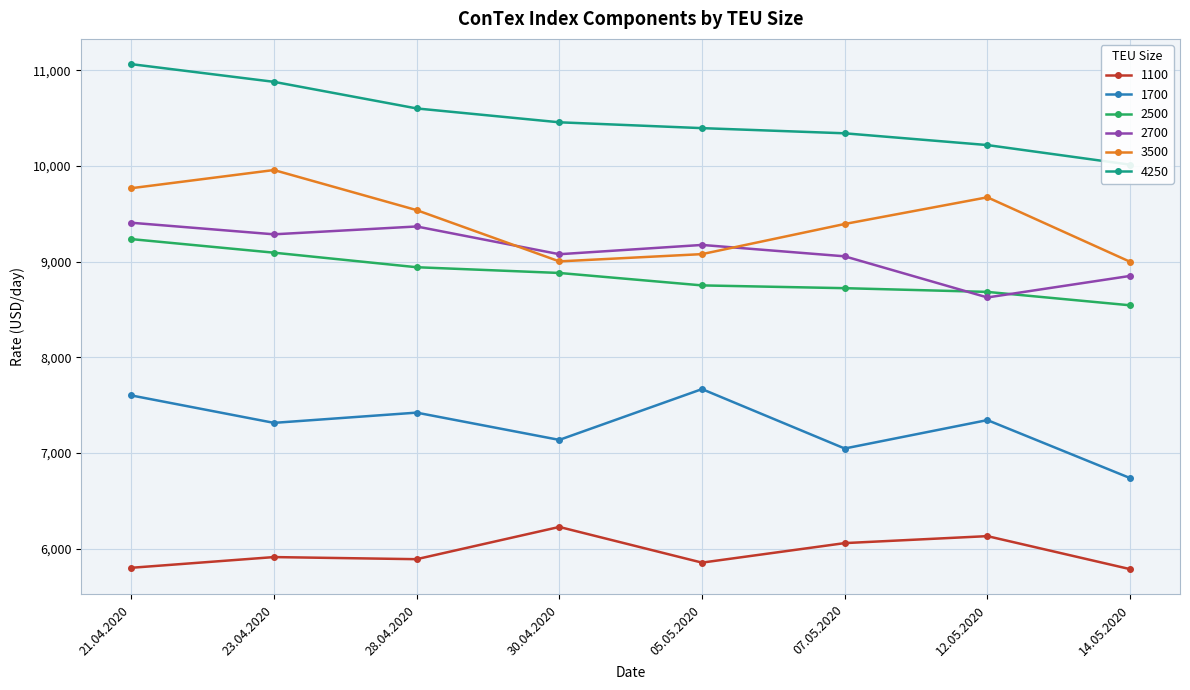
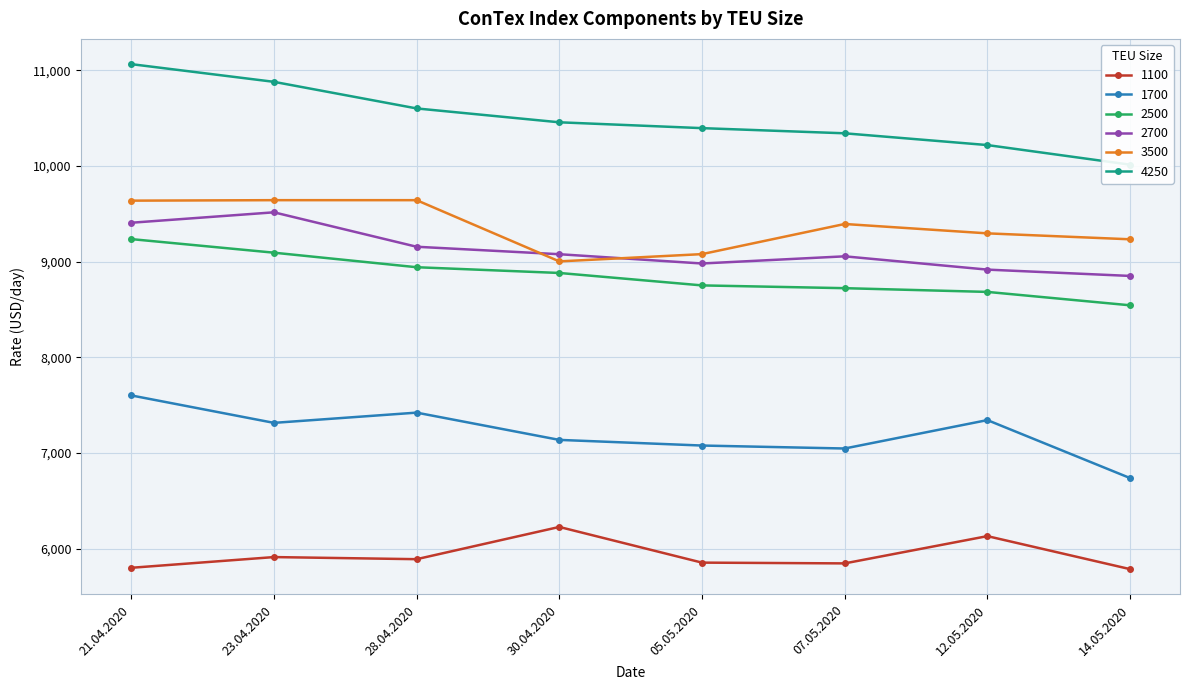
3500, 21.04.2020: 9,800 -> 9,600
2700, 23.04.2020: 9,300 -> 9,500
3500, 23.04.2020: 10,000 -> 9,600
2700, 28.04.2020: 9,400 -> 9,200
3500, 28.04.2020: 9,500 -> 9,600
1700, 05.05.2020: 7,700 -> 7,100
2700, 05.05.2020: 9,200 -> 9,000
1100, 07.05.2020: 6,100 -> 5,800
2700, 12.05.2020: 8,600 -> 8,900
3500, 12.05.2020: 9,700 -> 9,300
3500, 14.05.2020: 9,000 -> 9,200
